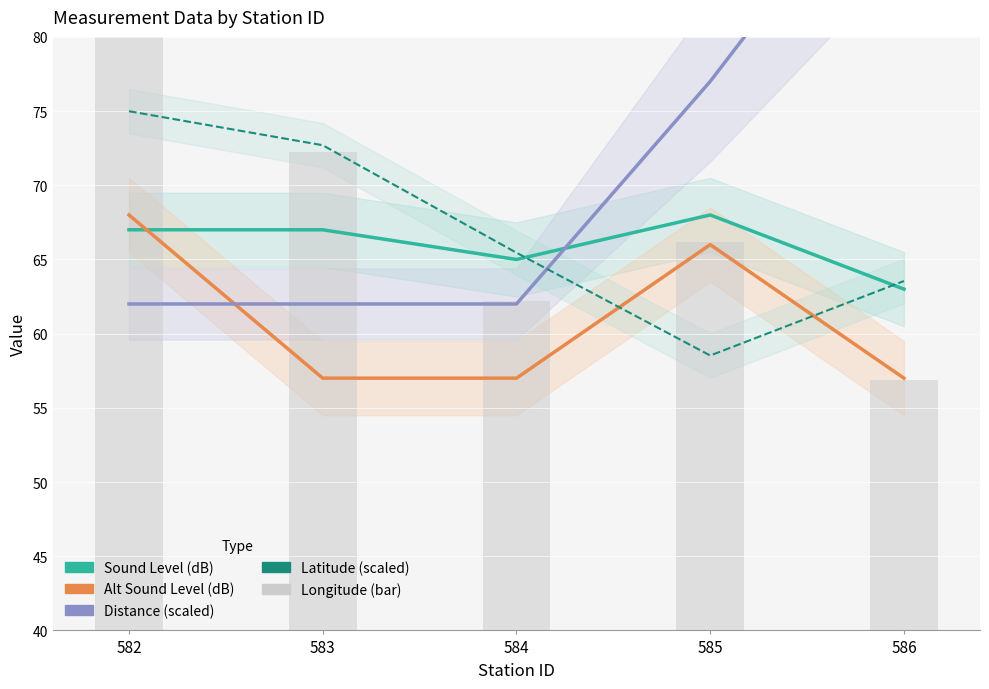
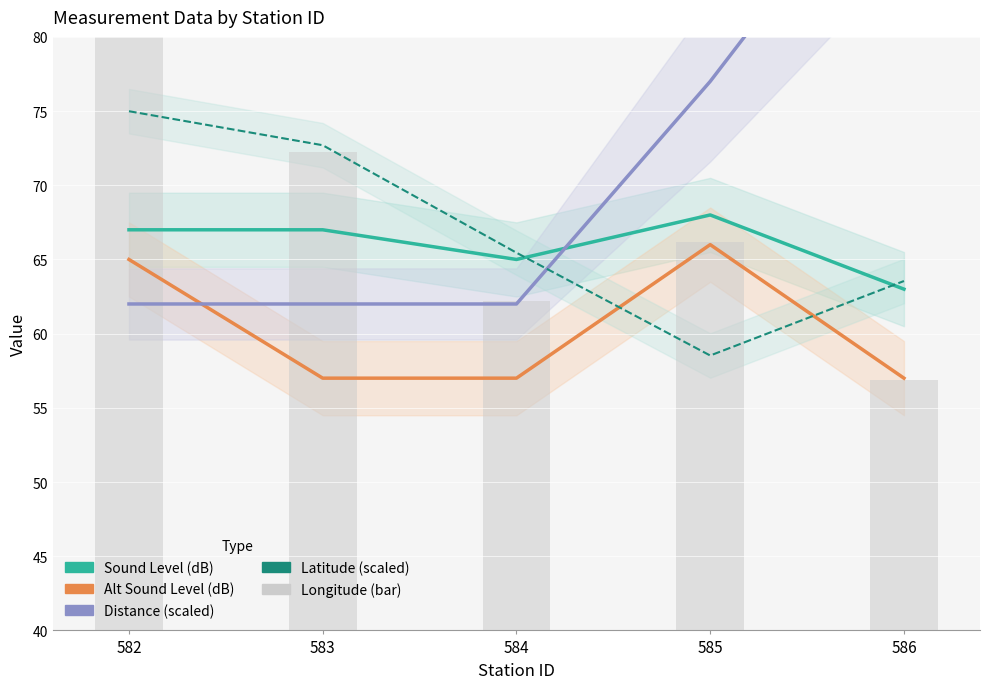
Alt Sound Level (dB), 582: 68 -> 65
